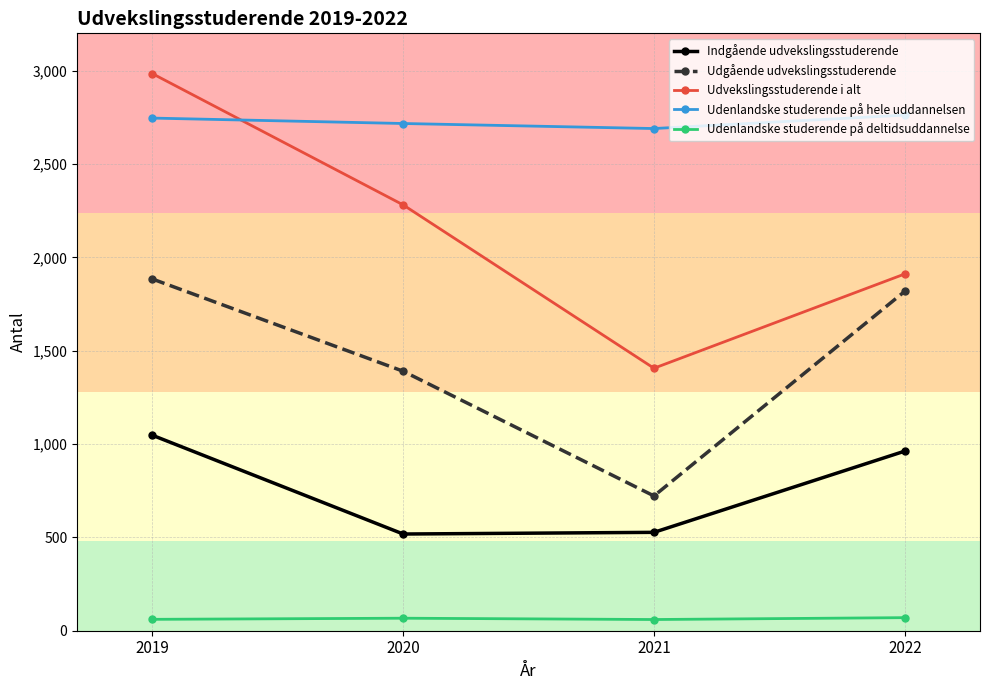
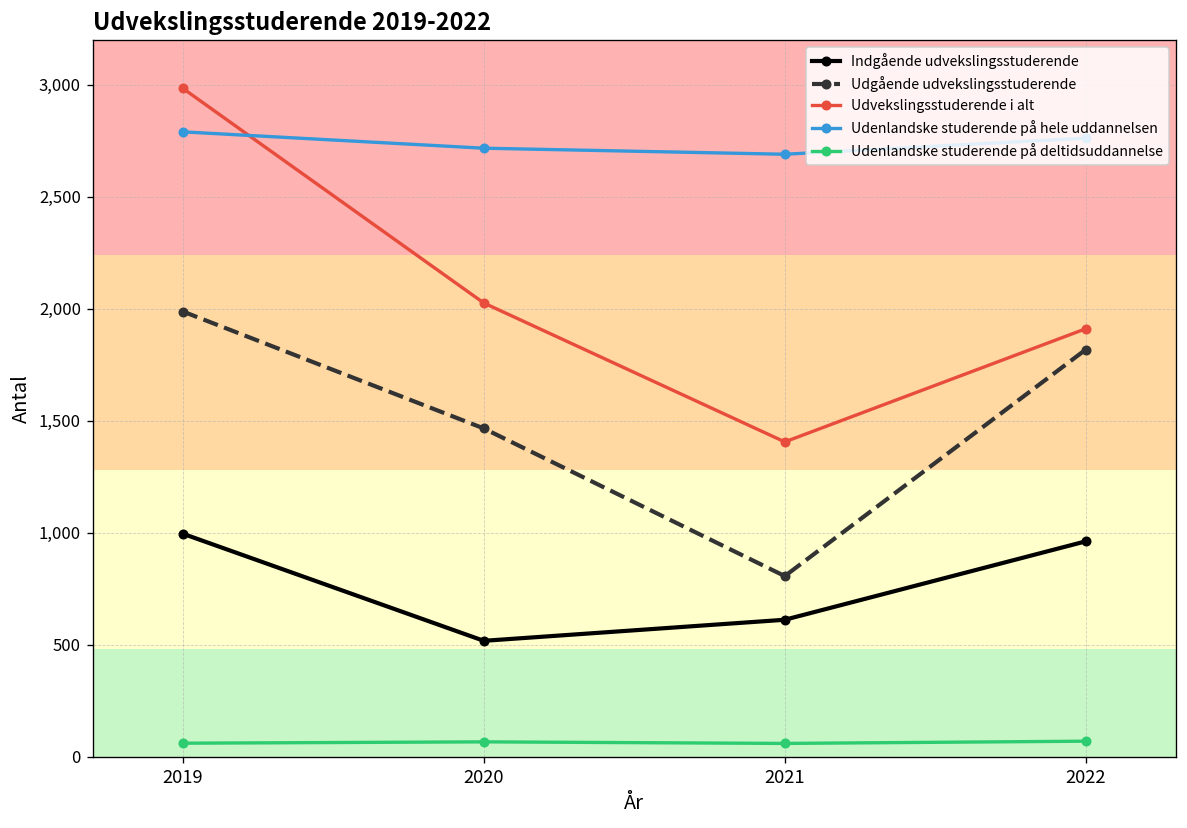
Indgående udvekslingsstuderende, 2019: 1,050 -> 1,000
Udgående udvekslingsstuderende, 2019: 1,880 -> 1,990
Udenlandske studerende på hele uddannelsen, 2019: 2,750 -> 2,790
Udgående udvekslingsstuderende, 2020: 1,390 -> 1,470
Udvekslingsstuderende i alt, 2020: 2,280 -> 2,030
Indgående udvekslingsstuderende, 2021: 530 -> 610
Udgående udvekslingsstuderende, 2021: 720 -> 810
